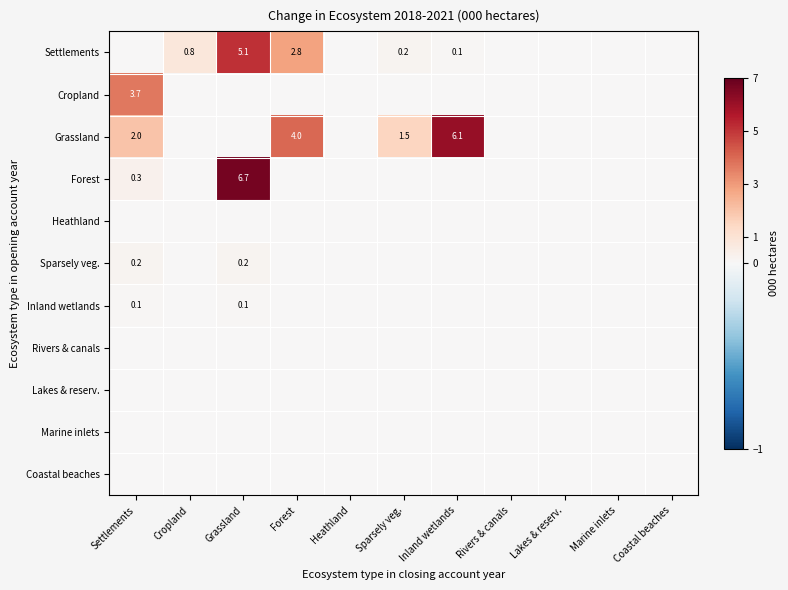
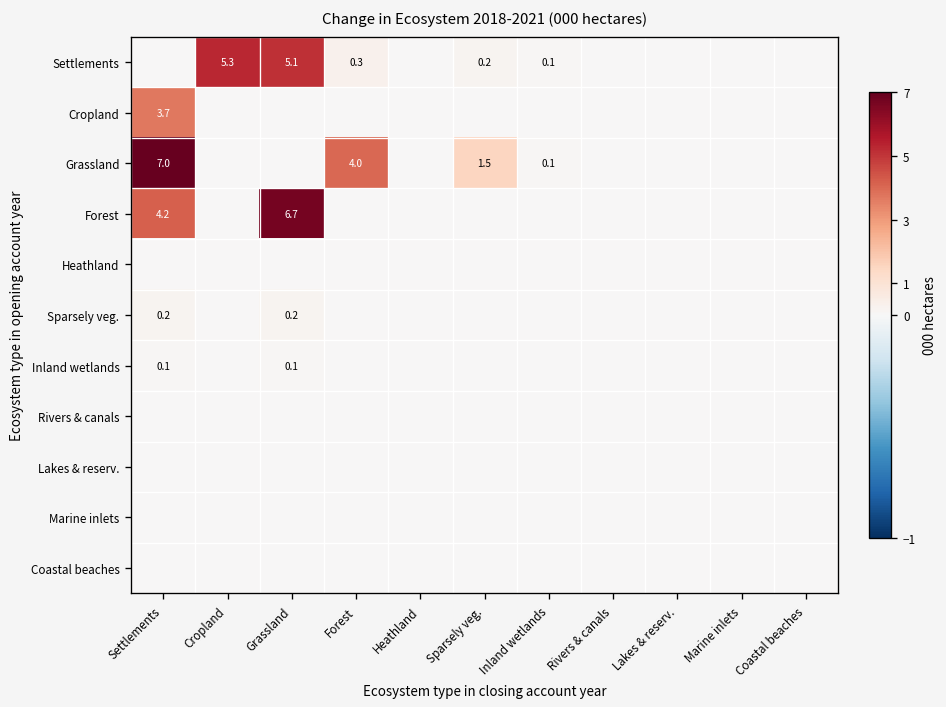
Settlements, Cropland: 0.8 -> 5.3
Settlements, Forest: 2.8 -> 0.3
Grassland, Settlements: 2.0 -> 7.0
Grassland, Inland wetlands: 6.1 -> 0.1
Forest, Settlements: 0.3 -> 4.2
